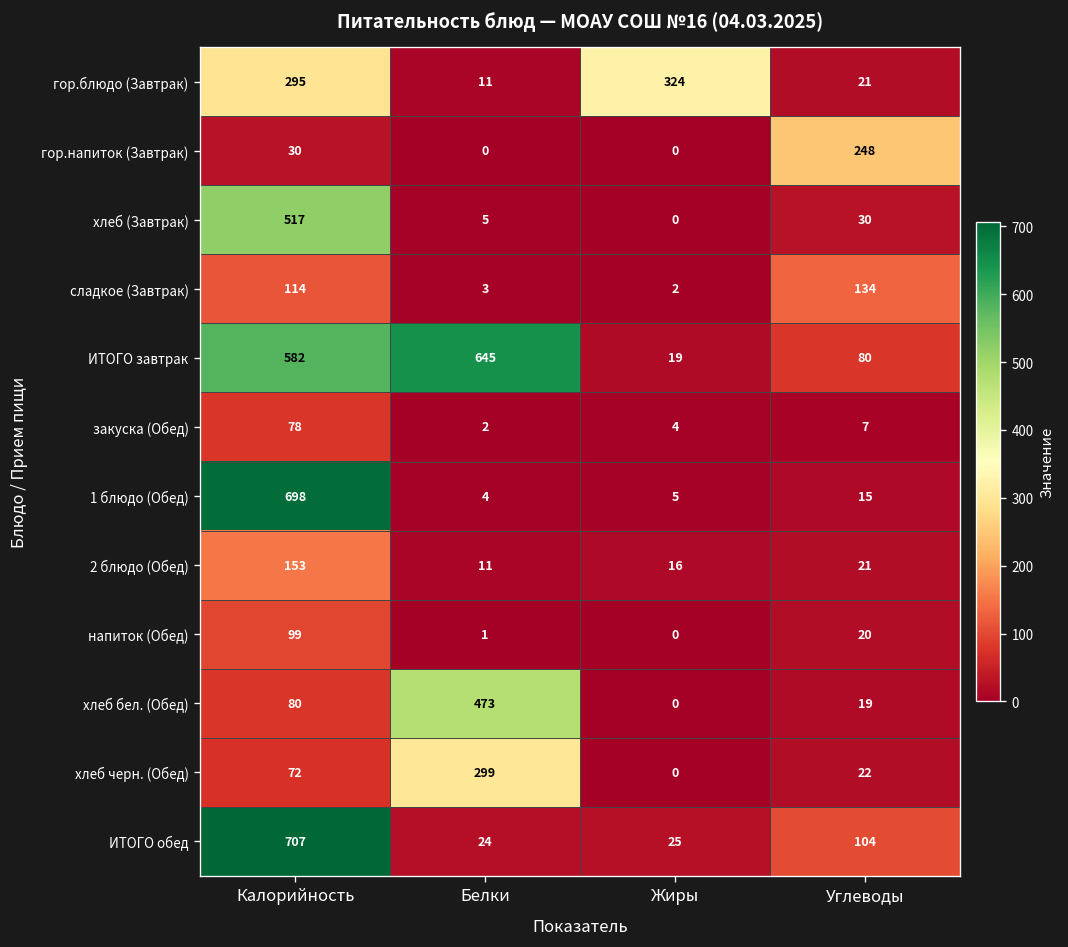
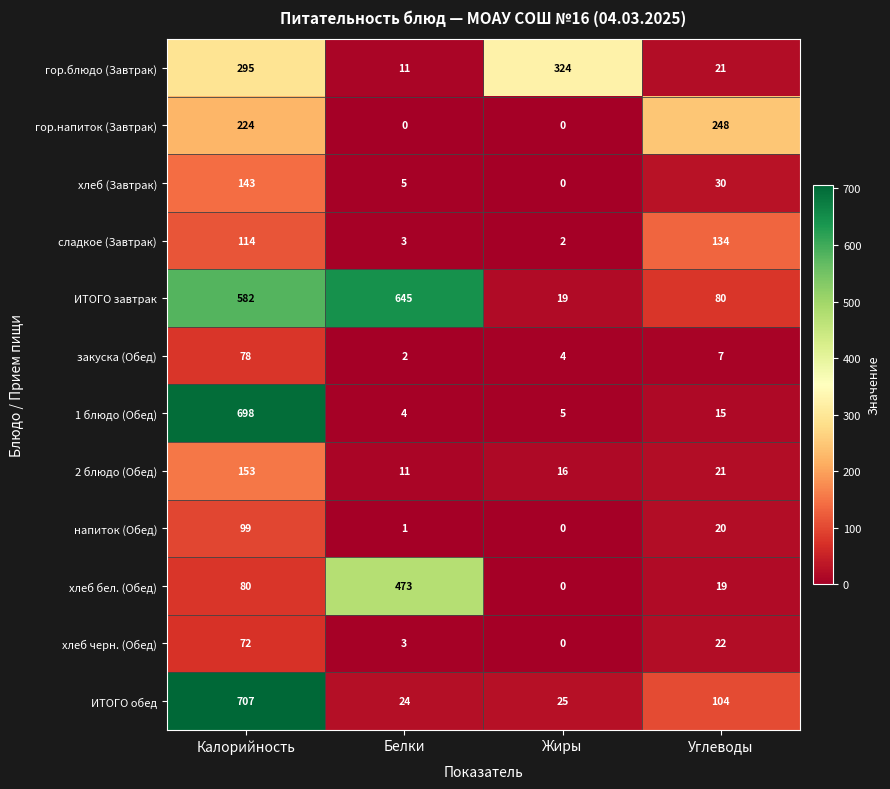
гор.напиток (Завтрак), Калорийность: 30 -> 224
хлеб (Завтрак), Калорийность: 517 -> 143
хлеб черн. (Обед), Белки: 299 -> 3
